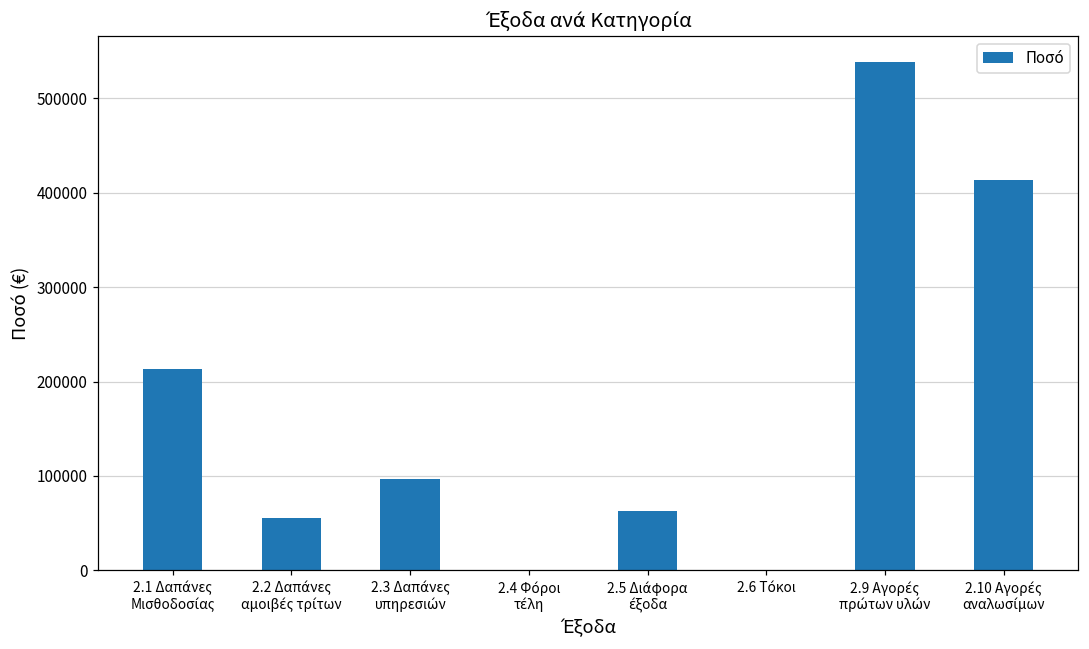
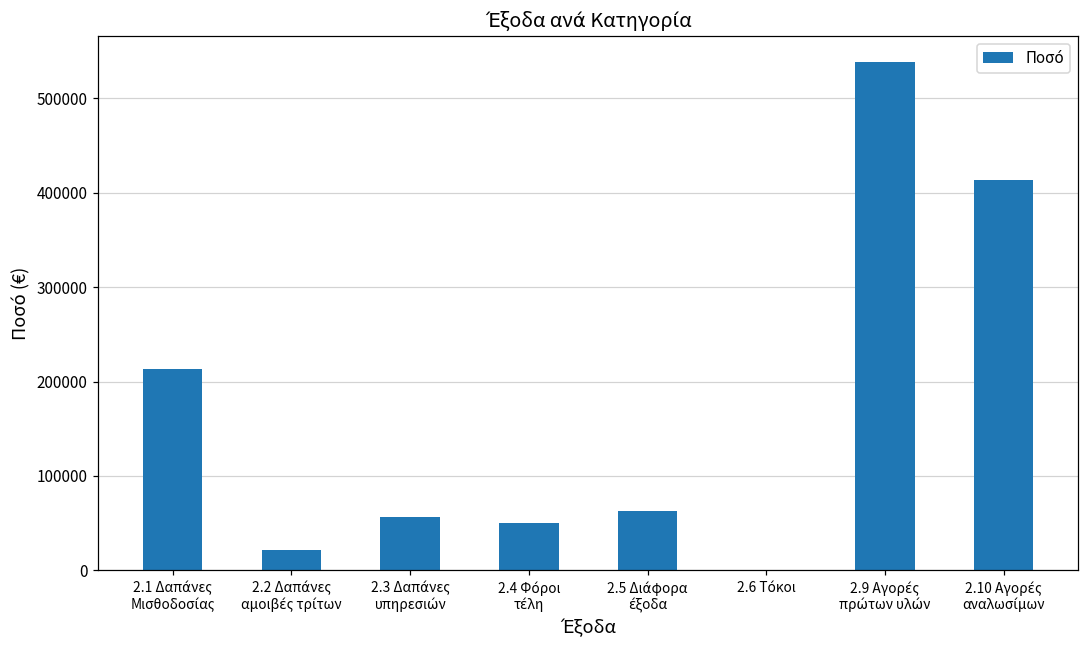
2.2 Δαπάνες αμοιβές τρίτων: 60000 -> 20000
2.3 Δαπάνες υπηρεσιών: 100000 -> 60000
2.4 Φόροι τέλη: 0 -> 50000
